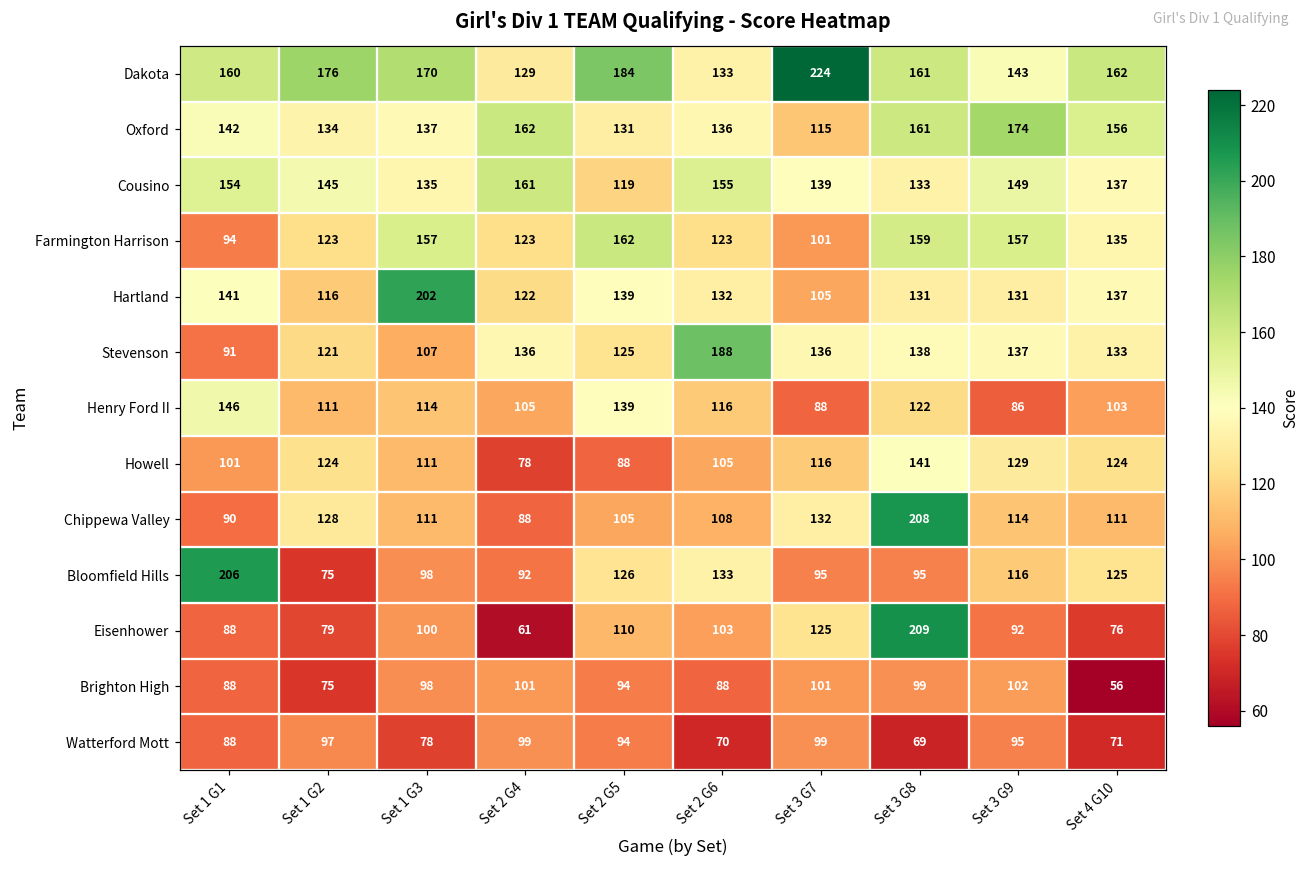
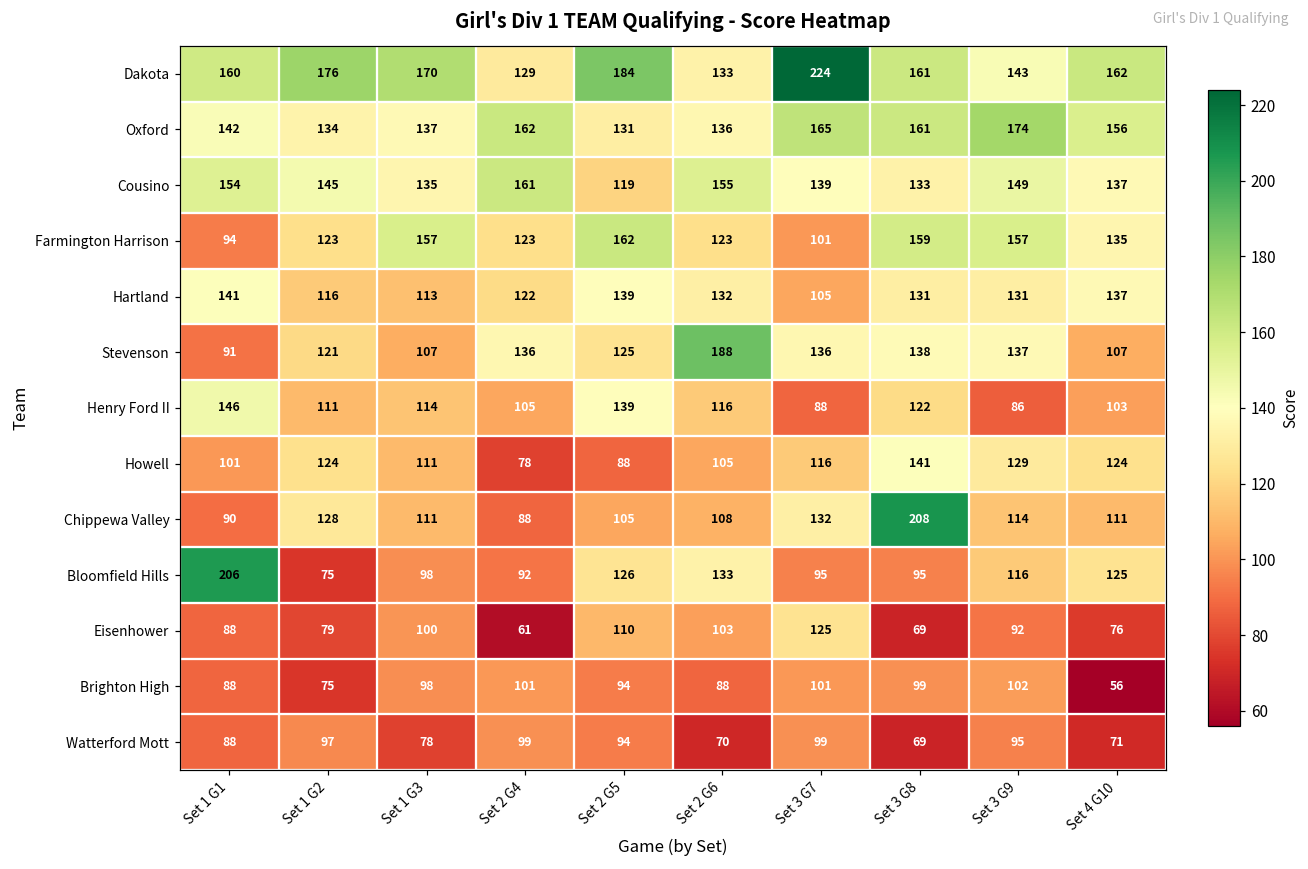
Oxford, Set 3 G7: 115 -> 165
Hartland, Set 1 G3: 202 -> 113
Stevenson, Set 4 G10: 133 -> 107
Eisenhower, Set 3 G8: 209 -> 69
